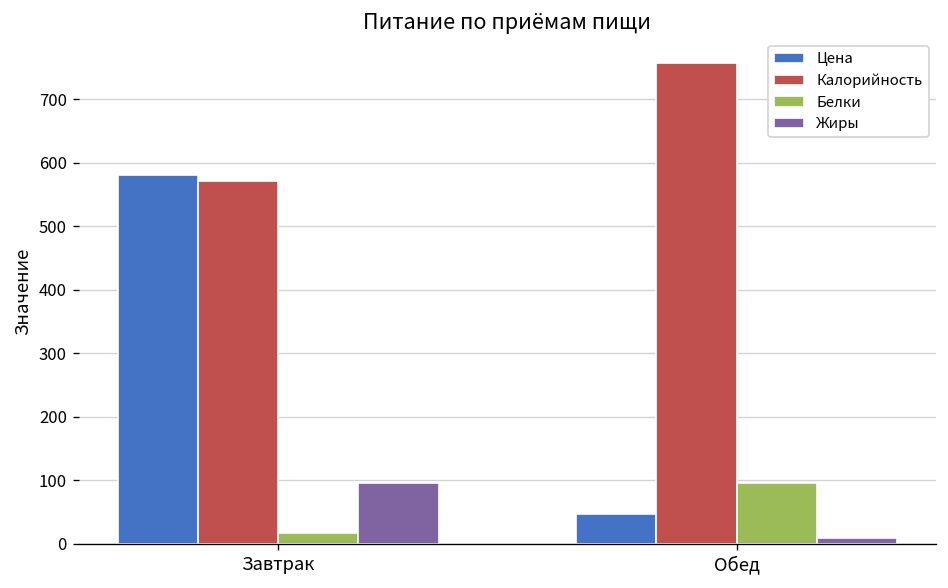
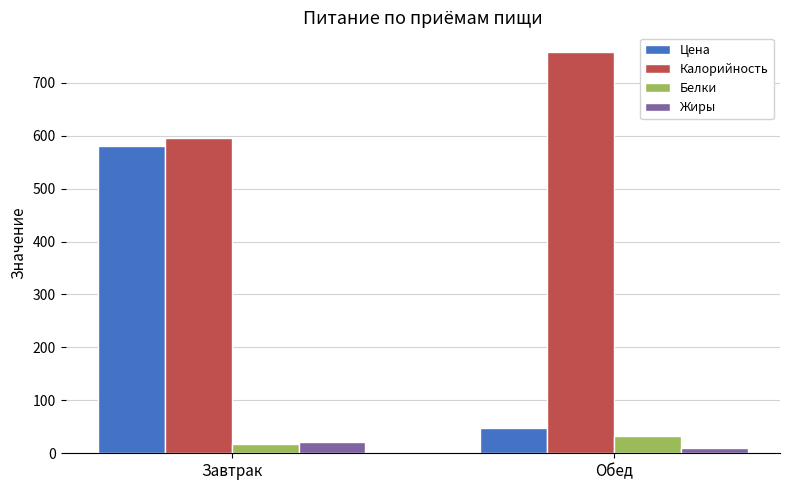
Калорийность, Завтрак: 570 -> 600
Жиры, Завтрак: 100 -> 20
Белки, Обед: 100 -> 30
